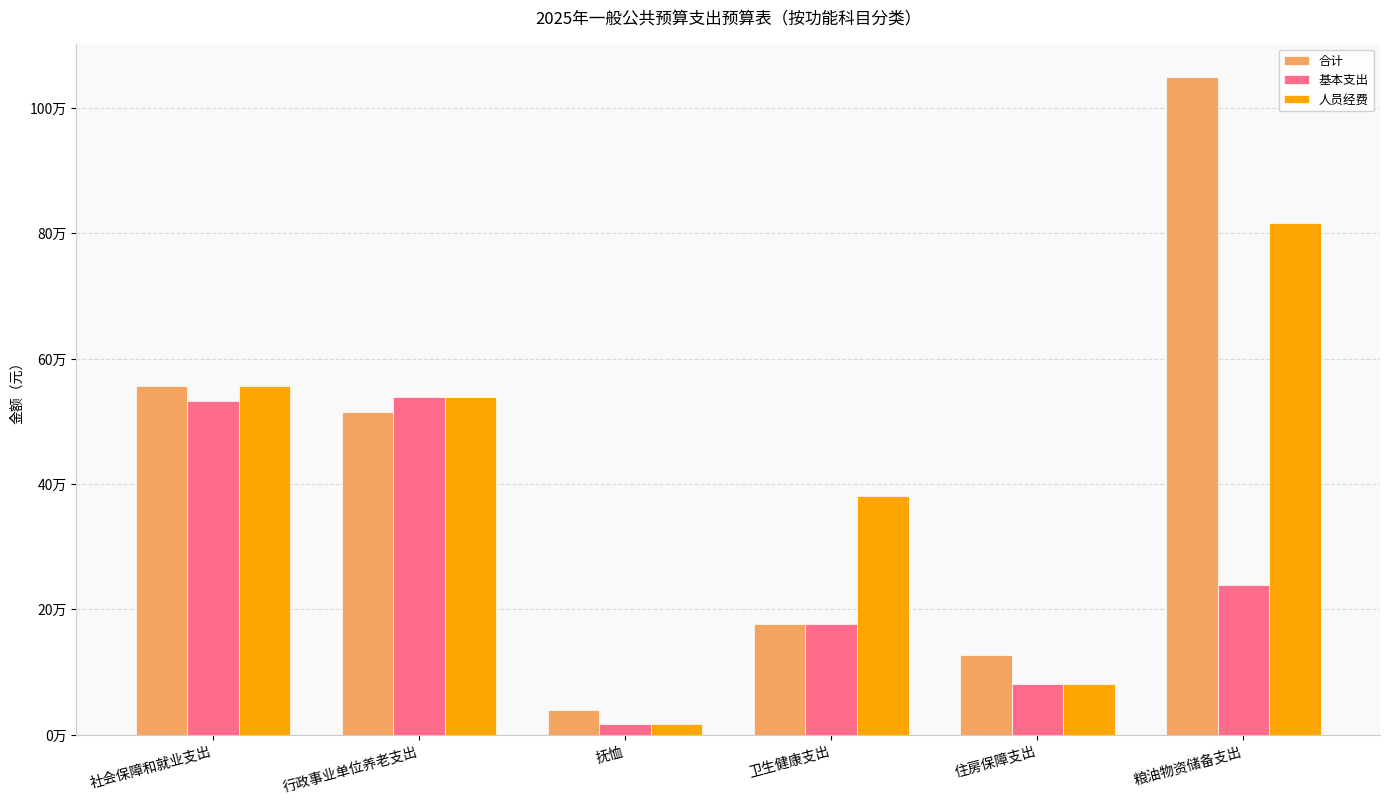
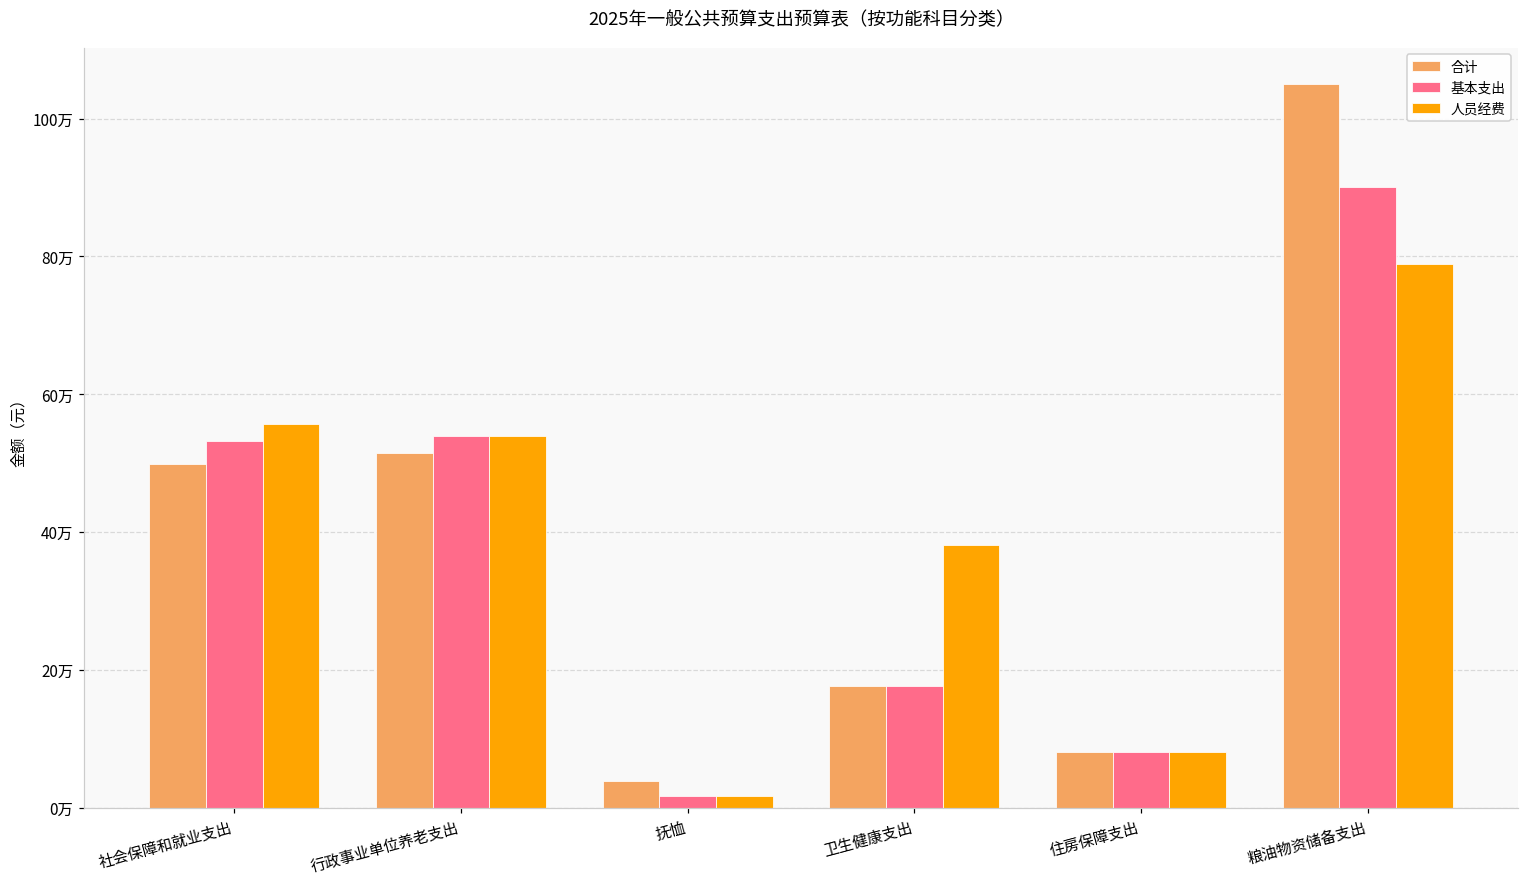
合计, 社会保障和就业支出: 56万 -> 50万
合计, 住房保障支出: 13万 -> 8万
基本支出, 粮油物资储备支出: 24万 -> 90万
人员经费, 粮油物资储备支出: 82万 -> 79万
